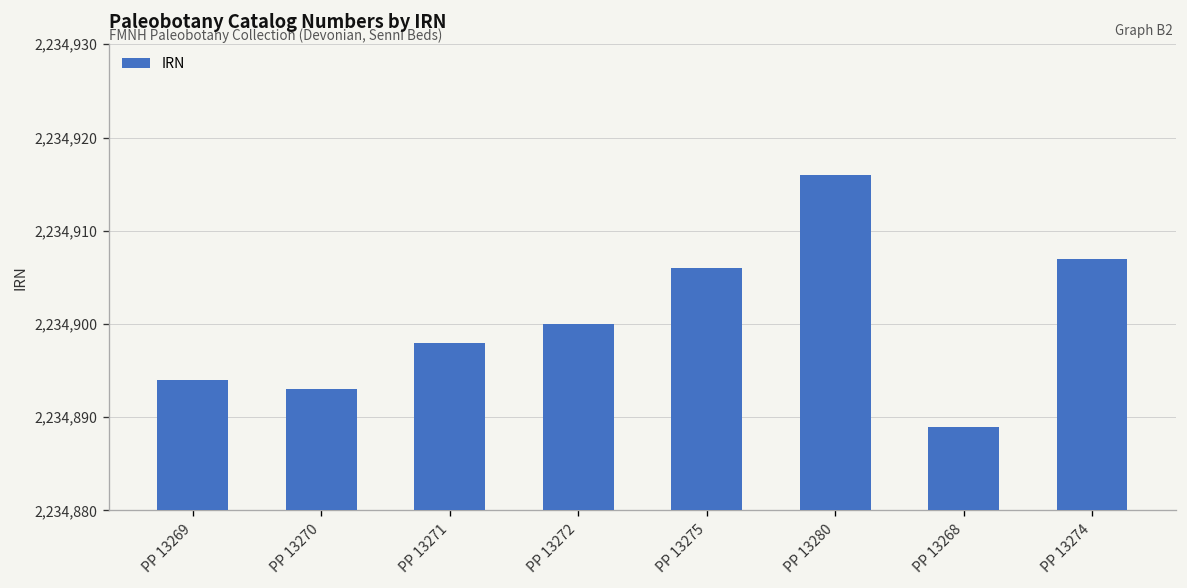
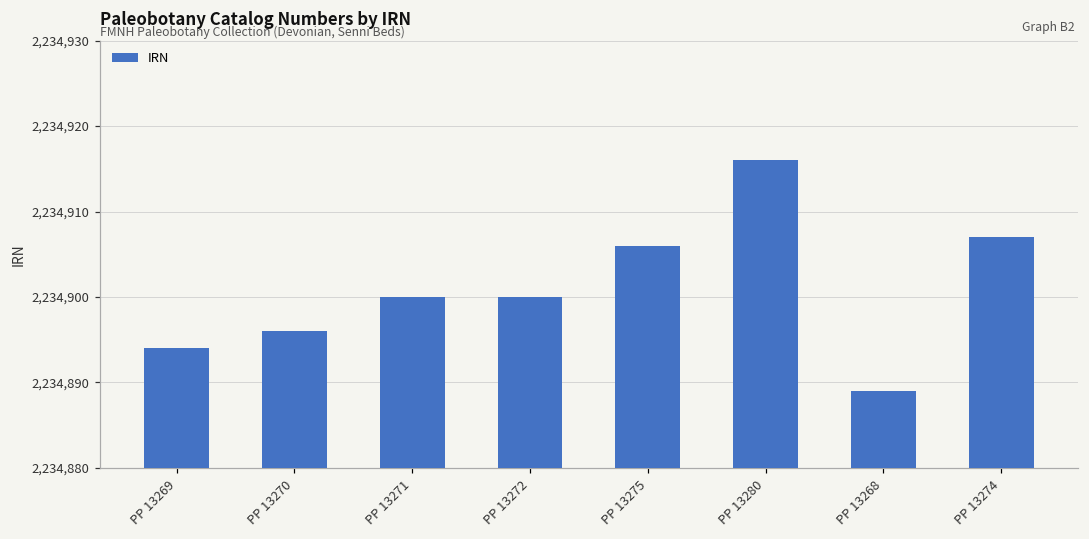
PP 13270: 2,234,893 -> 2,234,896
PP 13271: 2,234,898 -> 2,234,900
